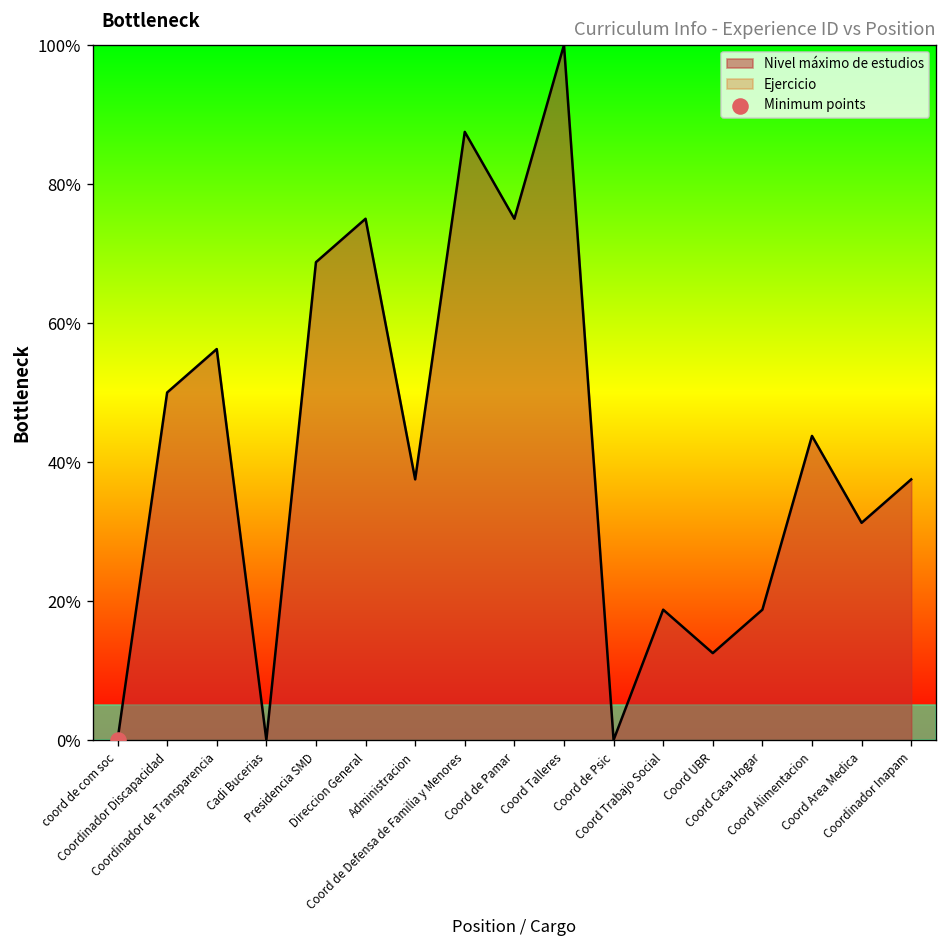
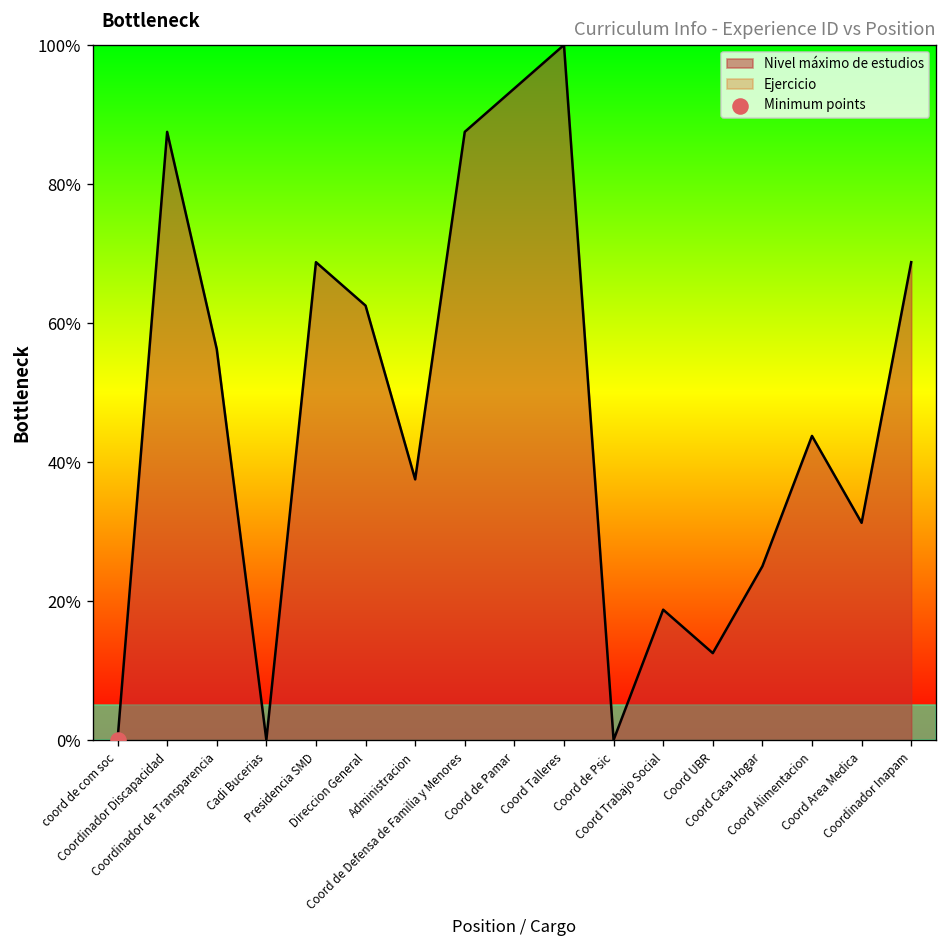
Nivel máximo de estudios, Coordinador Discapacidad: 50% -> 88%
Nivel máximo de estudios, Direccion General: 75% -> 63%
Nivel máximo de estudios, Coord de Pamar: 75% -> 94%
Nivel máximo de estudios, Coord Casa Hogar: 19% -> 25%
Nivel máximo de estudios, Coordinador Inapam: 38% -> 69%
